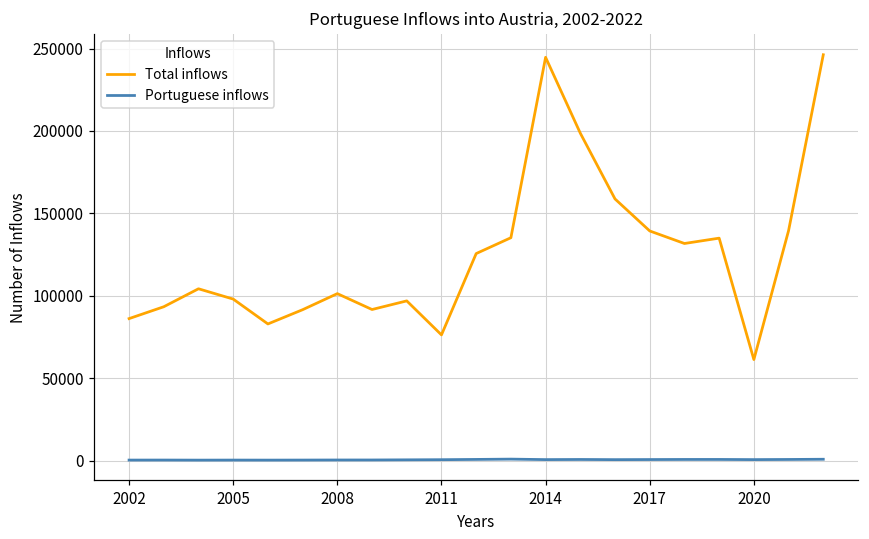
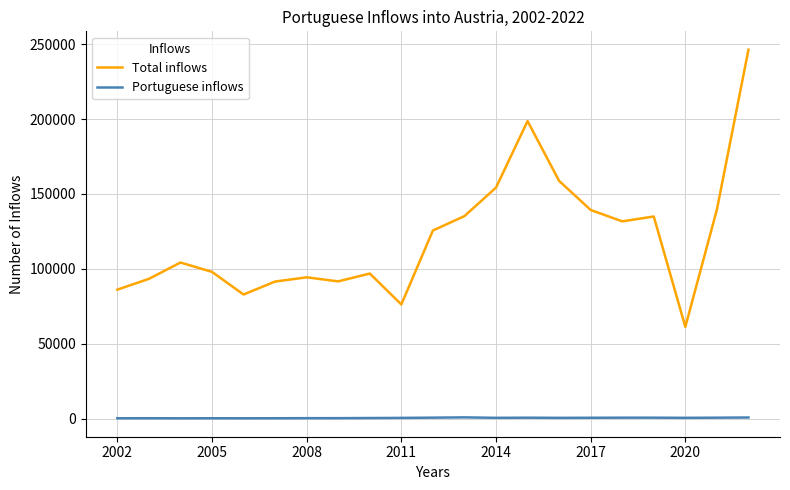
Total inflows, 2008: 101000 -> 94000
Total inflows, 2014: 245000 -> 154000
